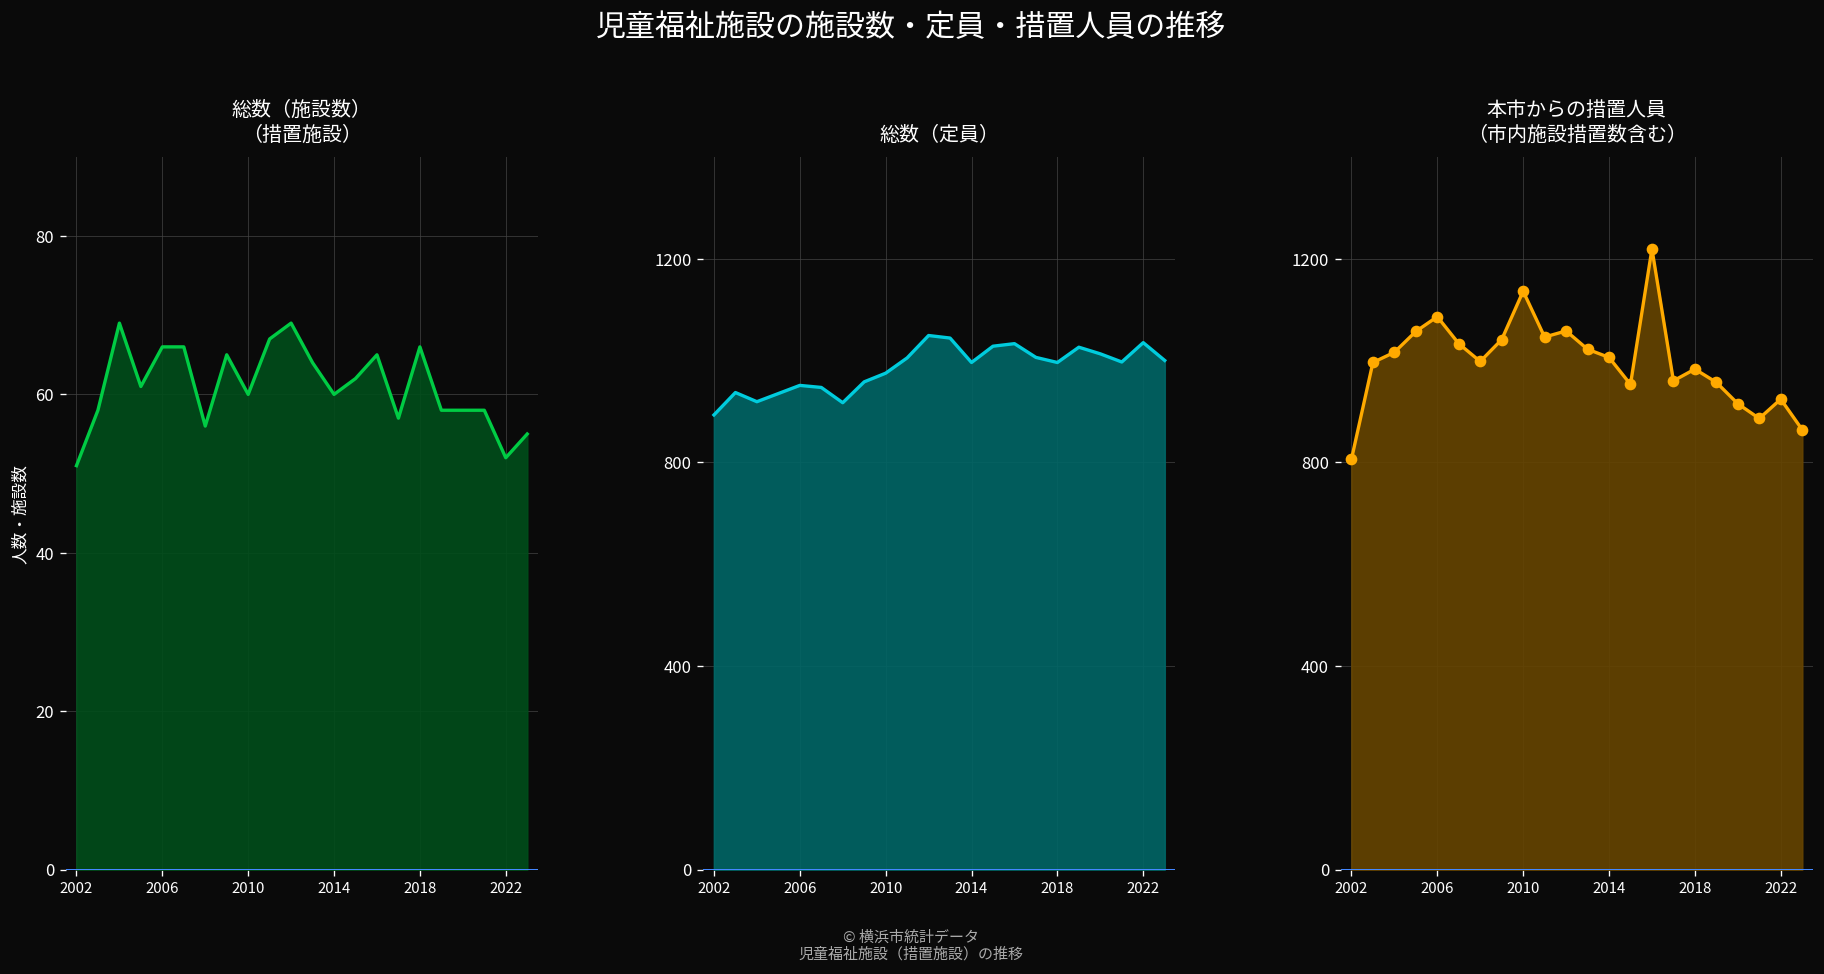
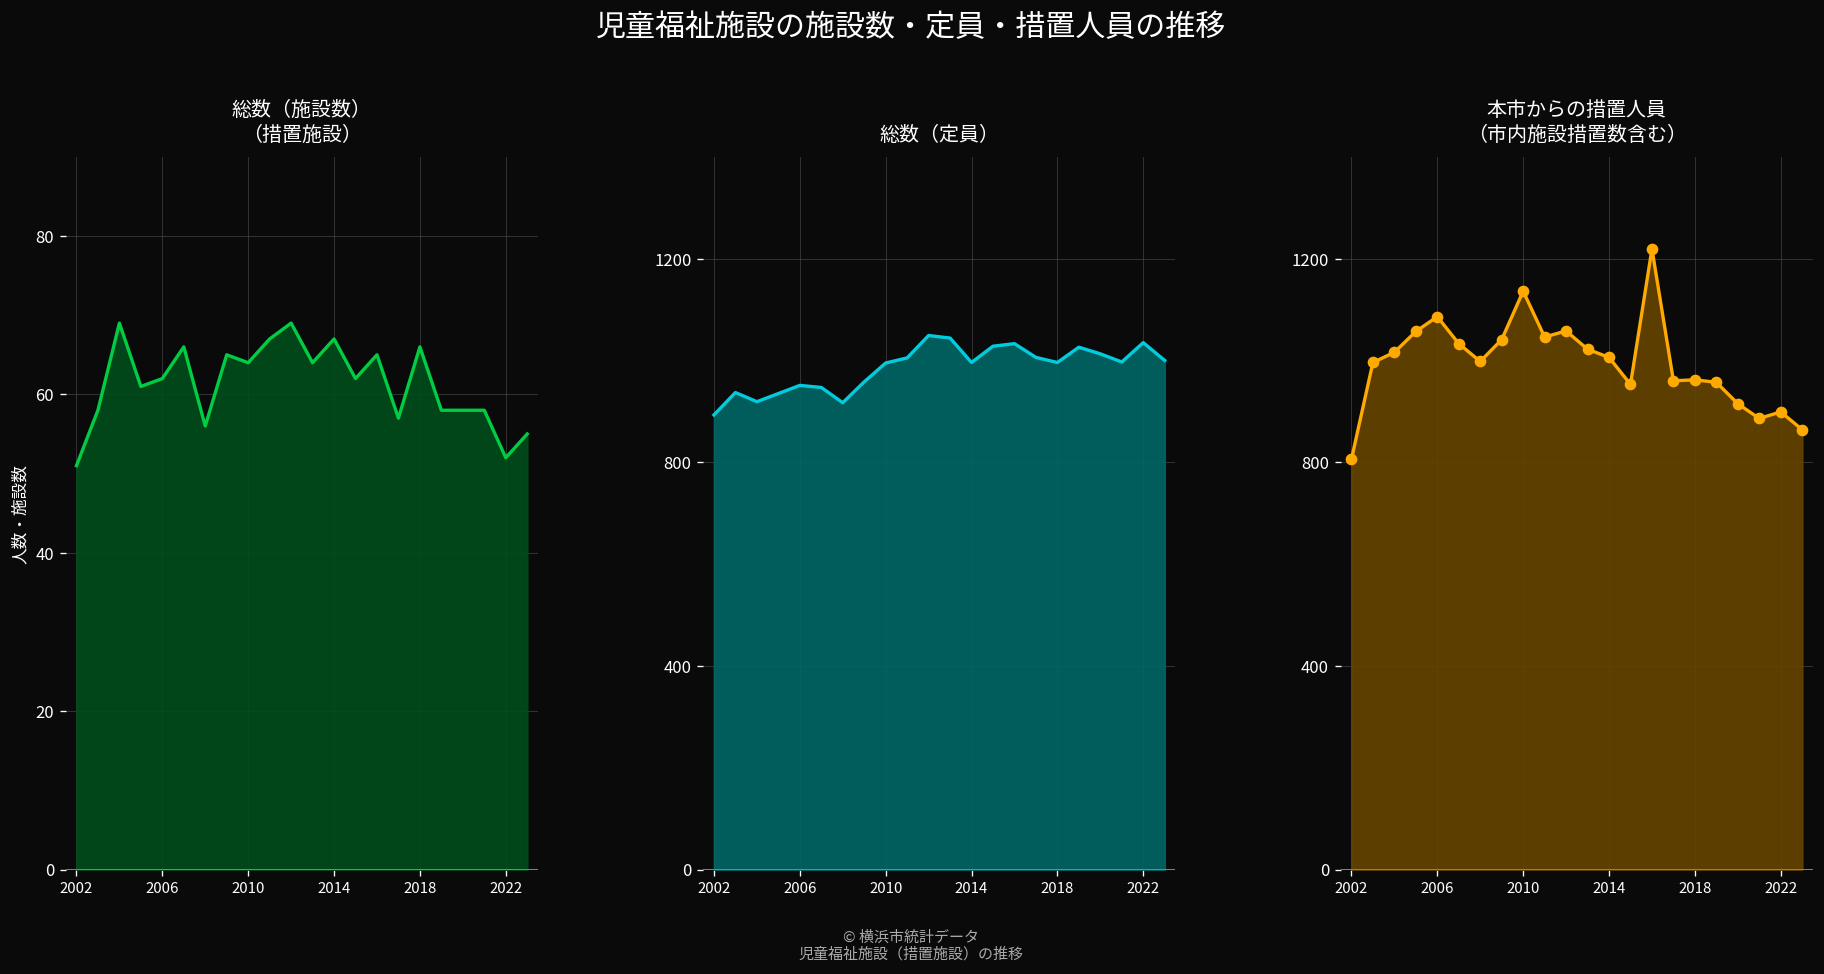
総数（施設数） （措置施設）, 2006: 66 -> 62
総数（施設数） （措置施設）, 2010: 60 -> 64
総数（施設数） （措置施設）, 2014: 60 -> 67
総数（定員）, 2010: 980 -> 1000
本市からの措置人員 （市内施設措置数含む）, 2018: 980 -> 960
本市からの措置人員 （市内施設措置数含む）, 2022: 920 -> 900
